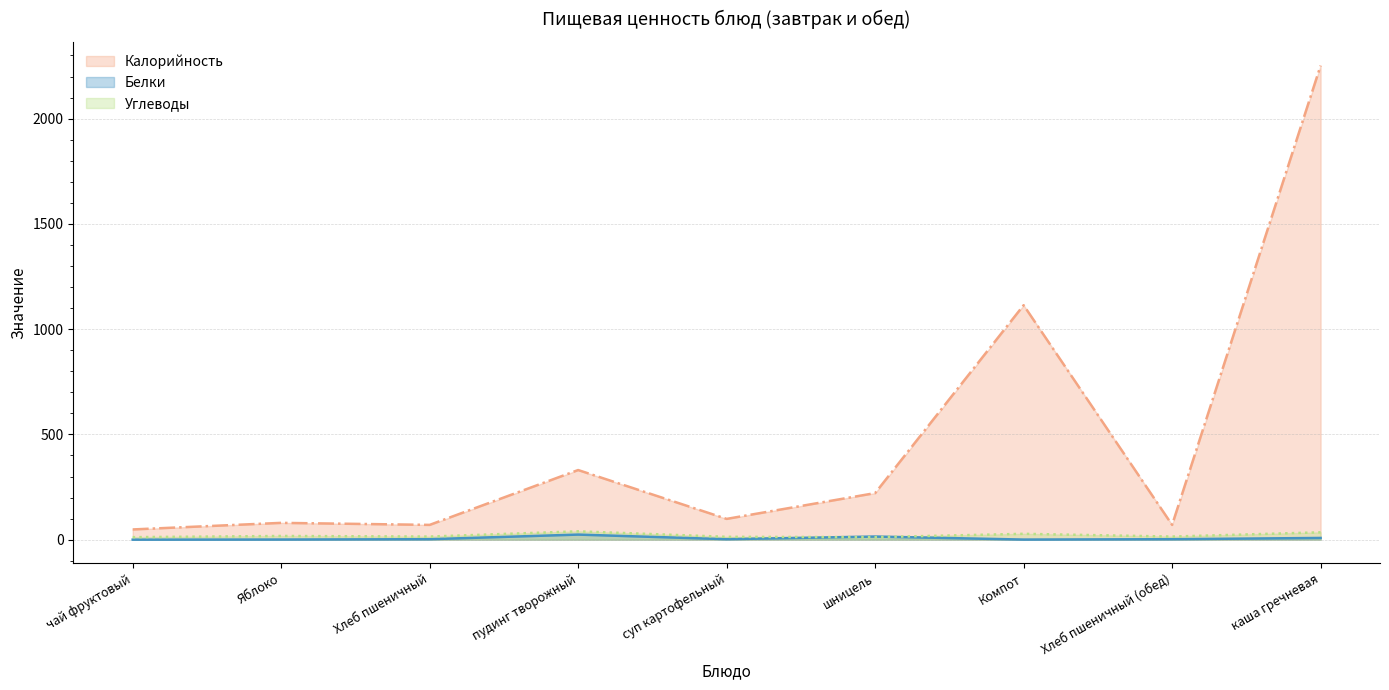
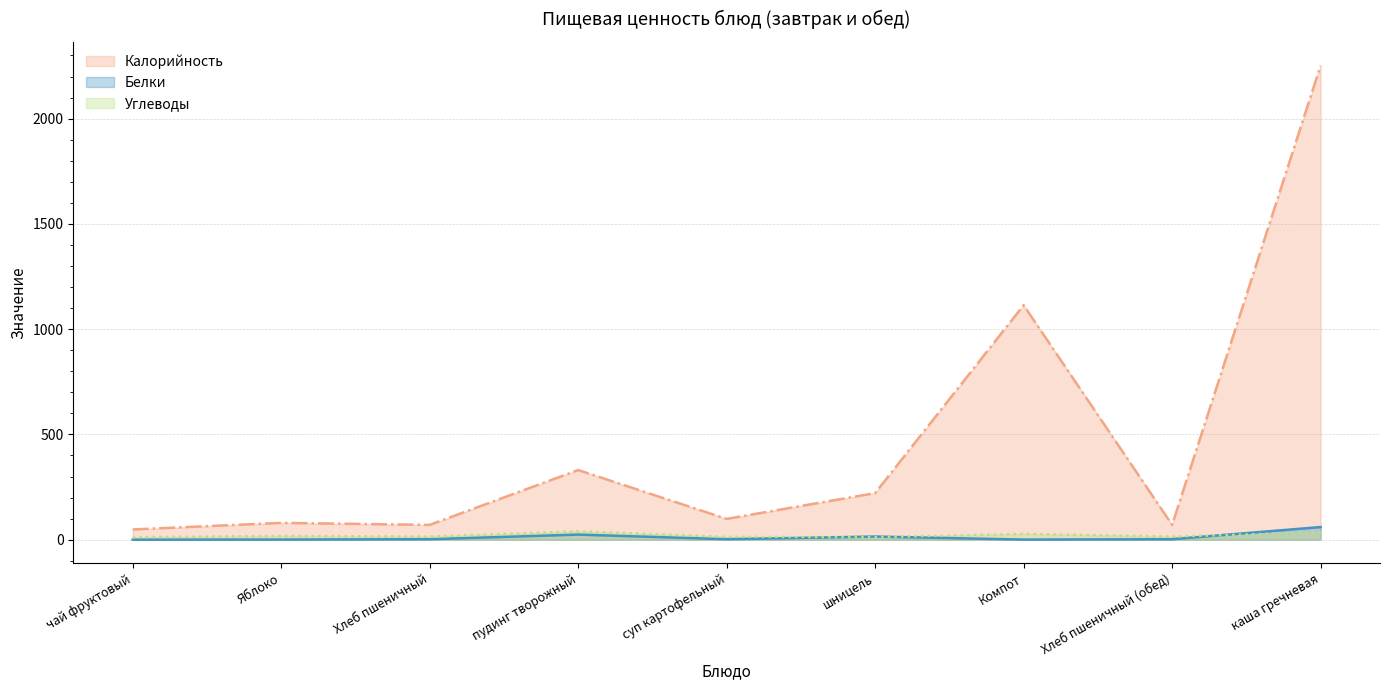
Белки, каша гречневая: 10 -> 60
